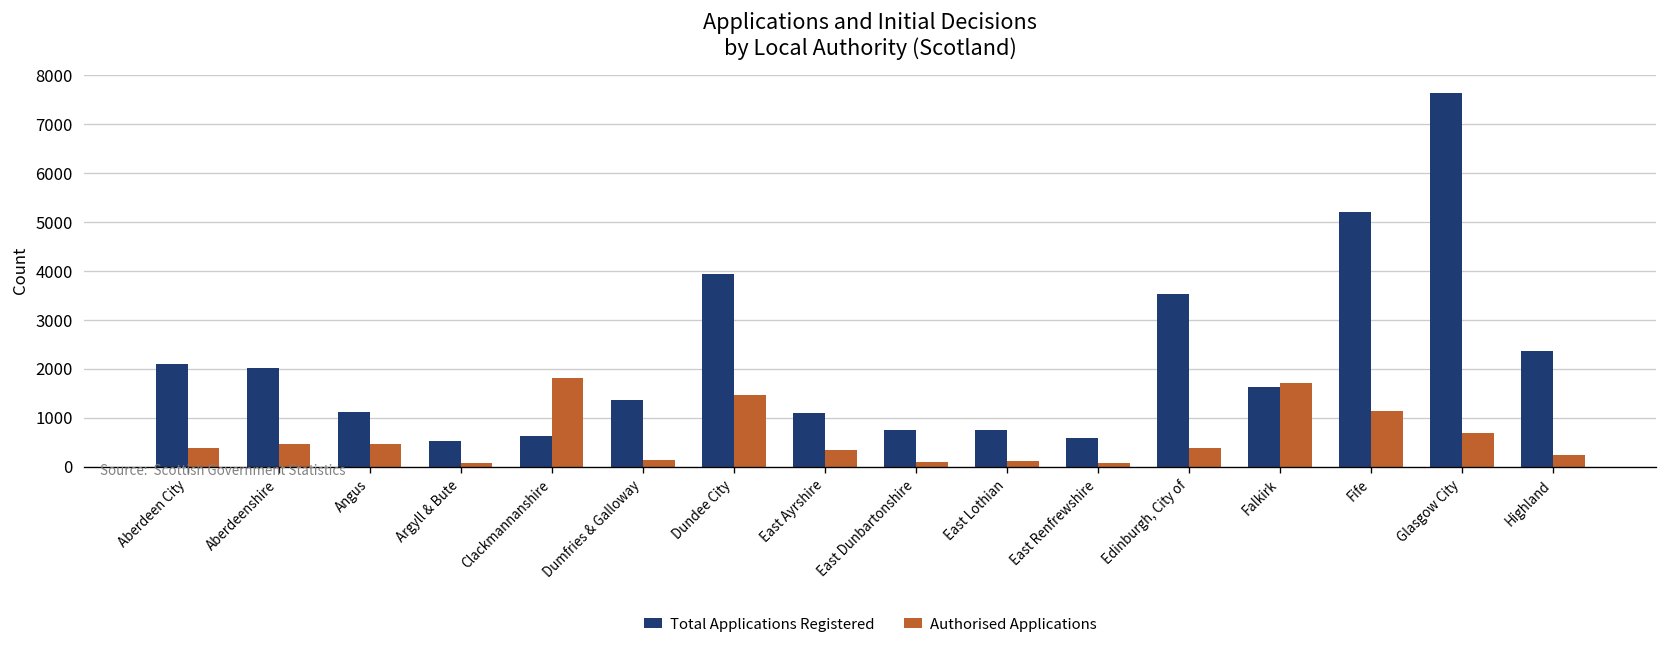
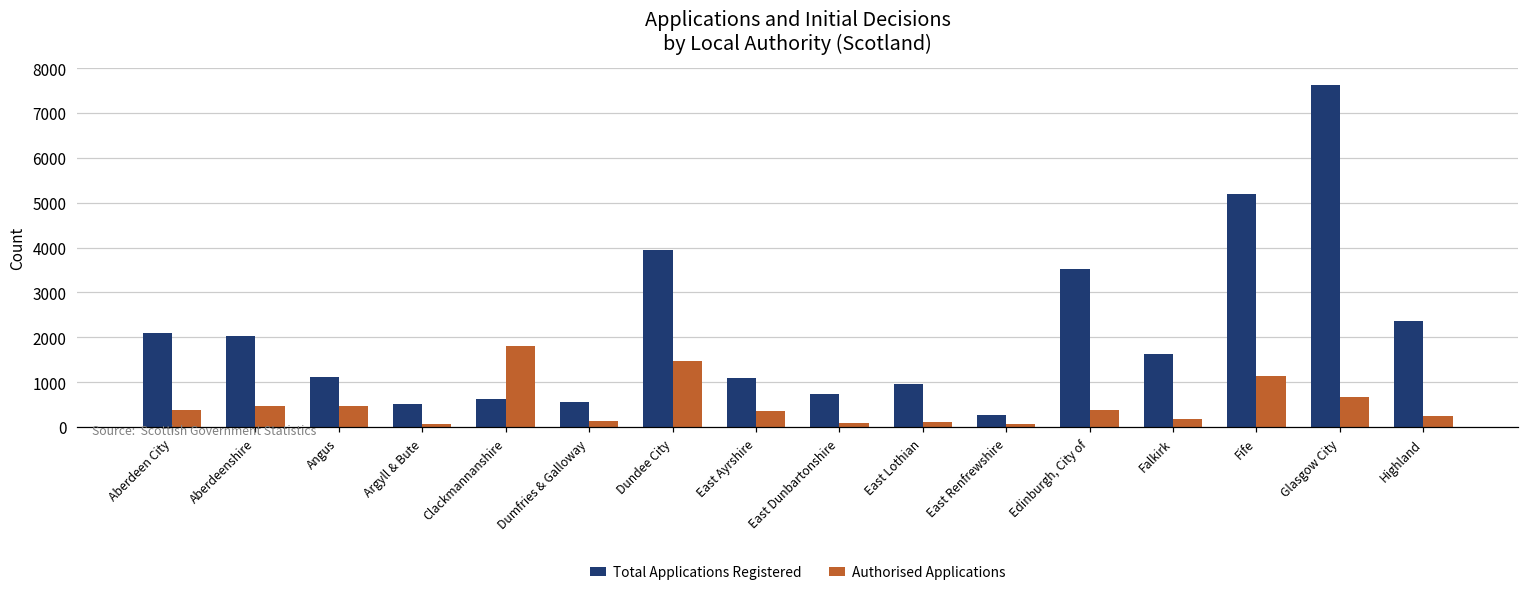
Total Applications Registered, Dumfries & Galloway: 1400 -> 500
Total Applications Registered, East Lothian: 700 -> 1000
Total Applications Registered, East Renfrewshire: 600 -> 300
Authorised Applications, Falkirk: 1700 -> 200
